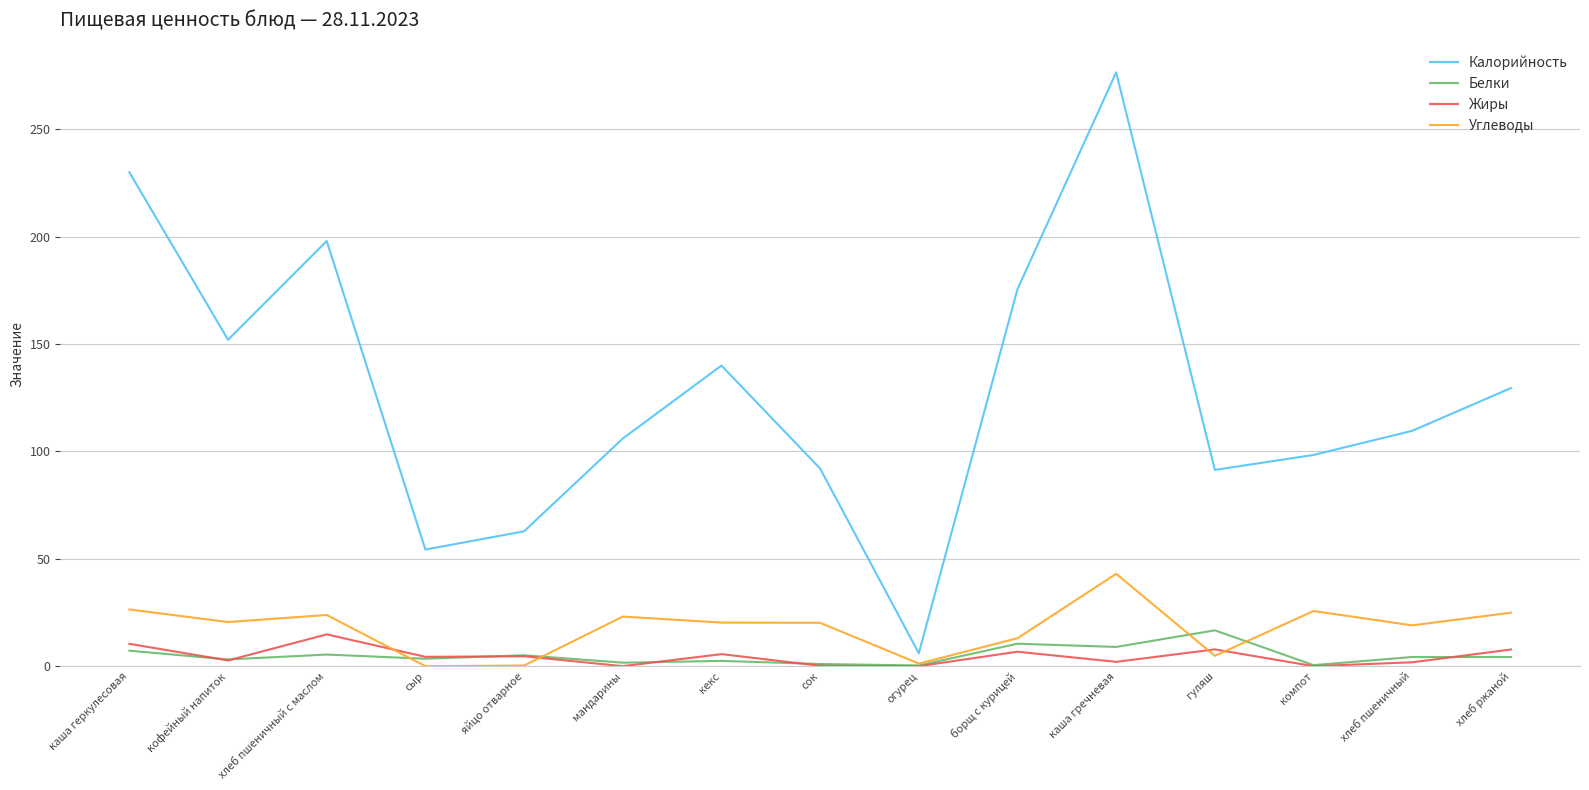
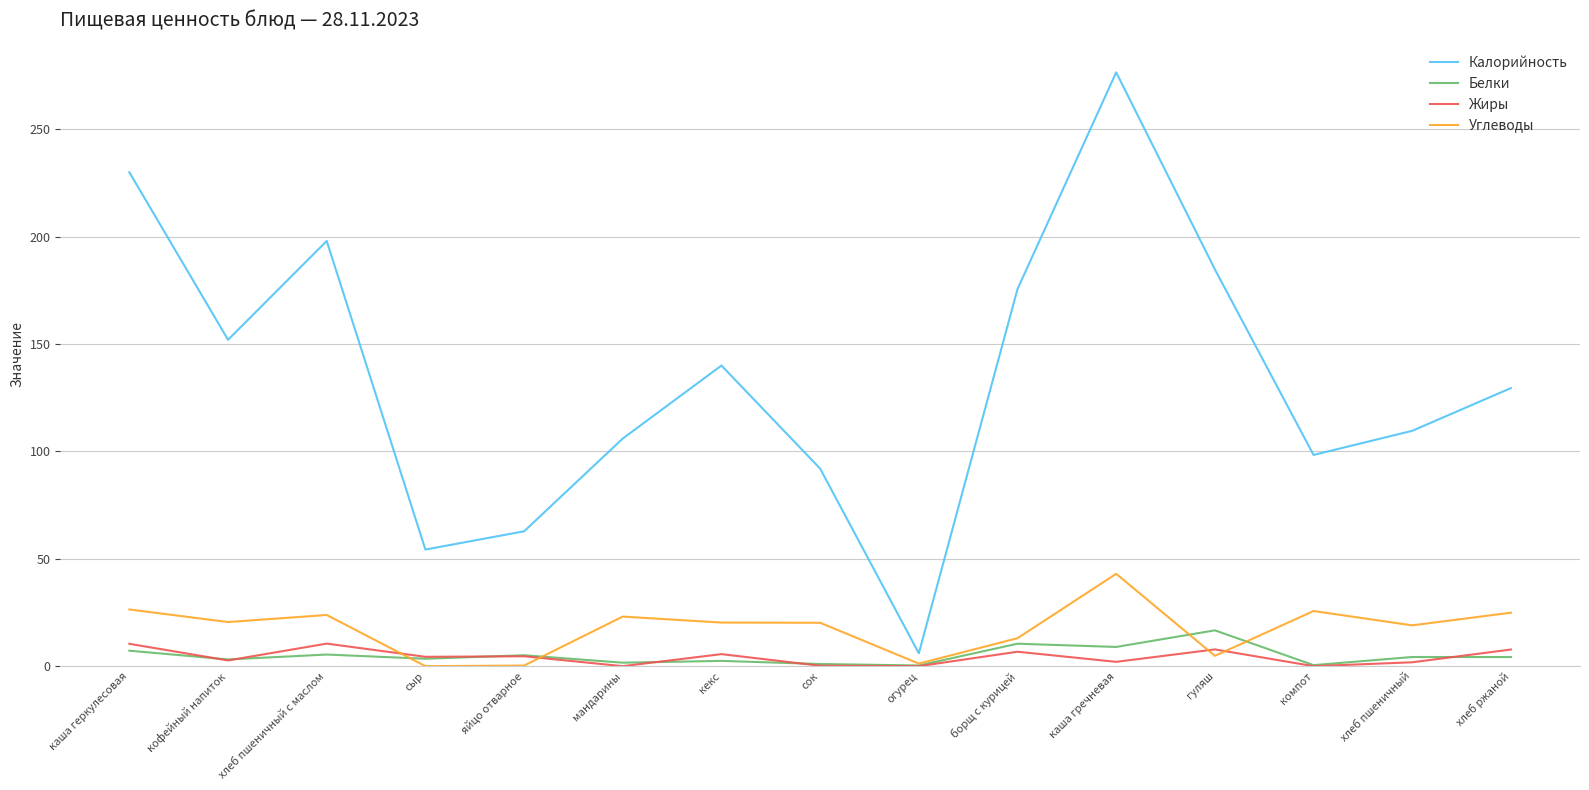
Жиры, хлеб пшеничный с маслом: 15 -> 11
Калорийность, гуляш: 91 -> 185
